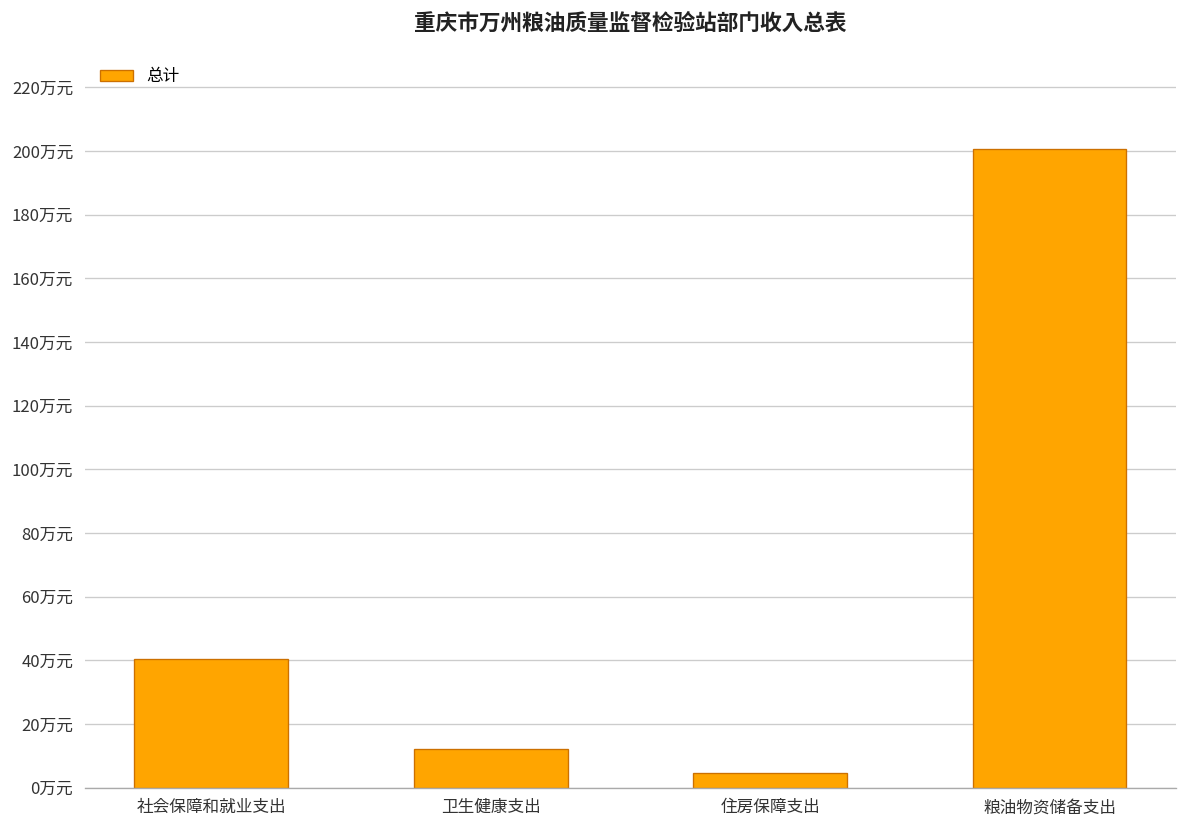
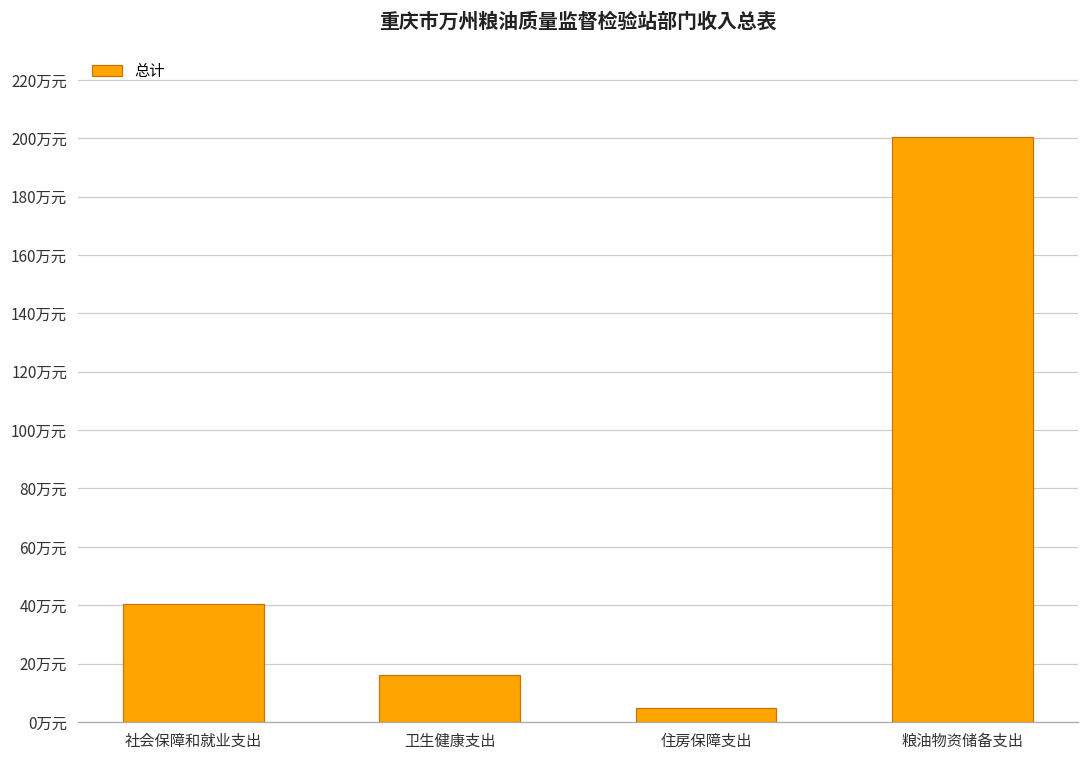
卫生健康支出: 12万元 -> 16万元
